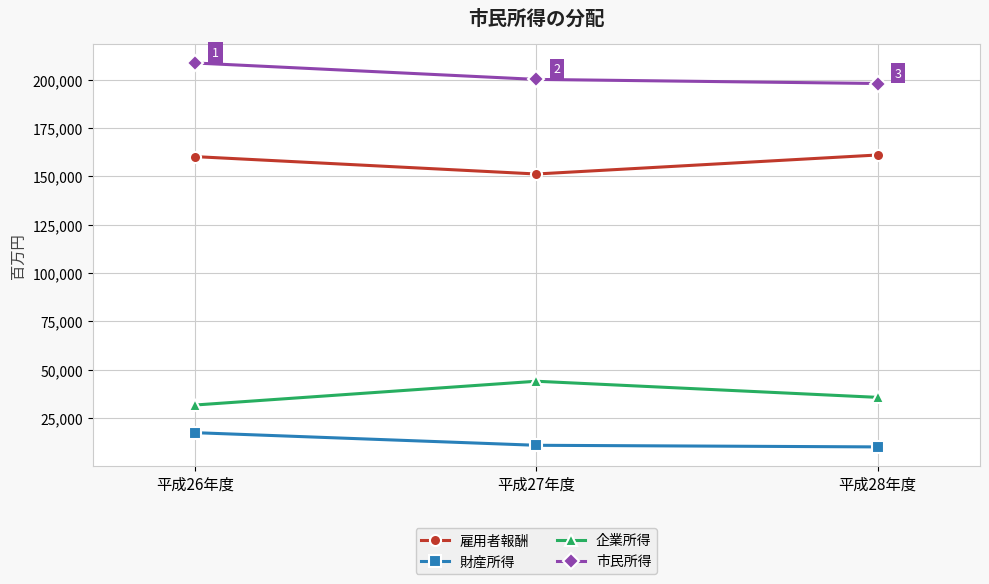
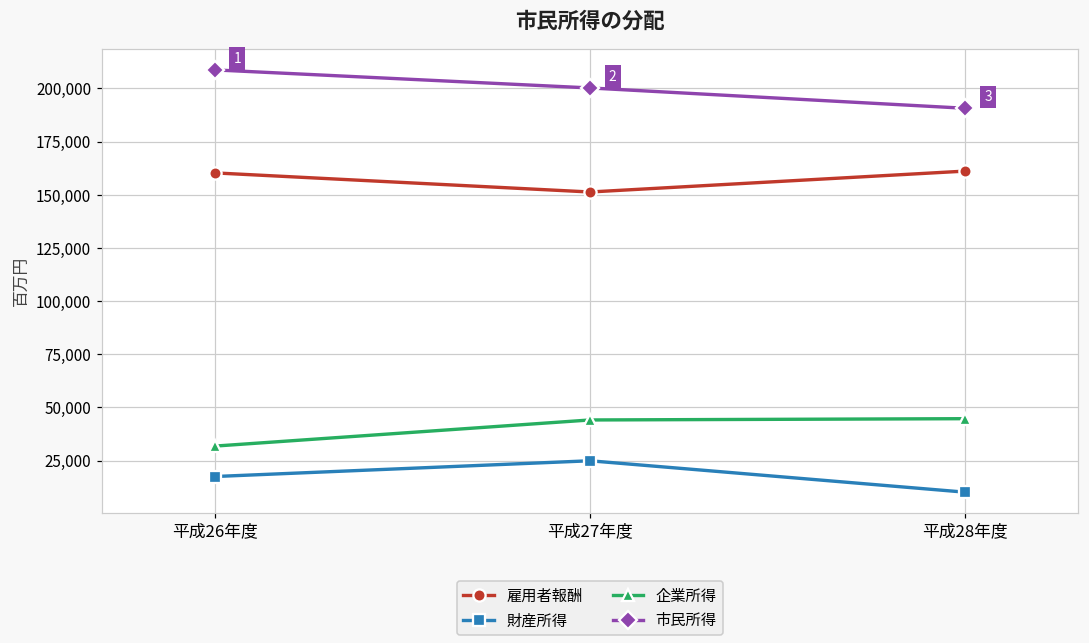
財産所得, 平成27年度: 11,000 -> 25,000
企業所得, 平成28年度: 36,000 -> 45,000
市民所得, 平成28年度: 198,000 -> 191,000
